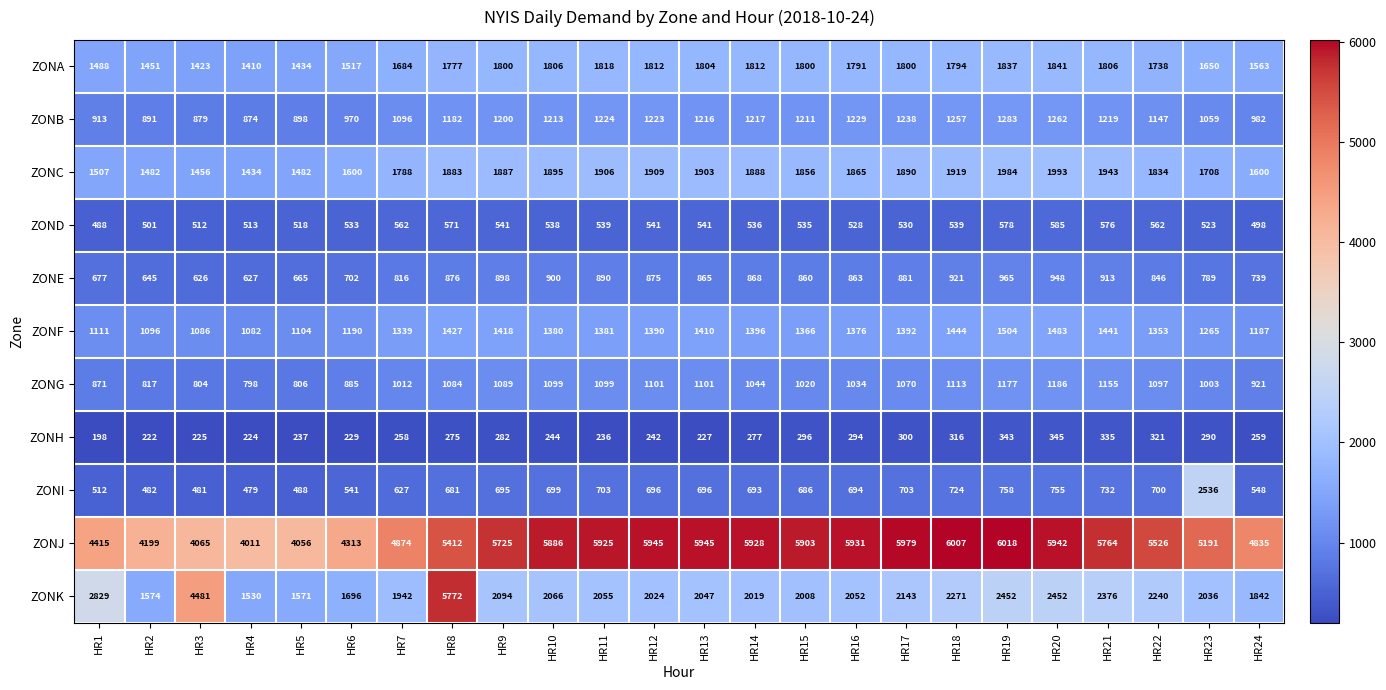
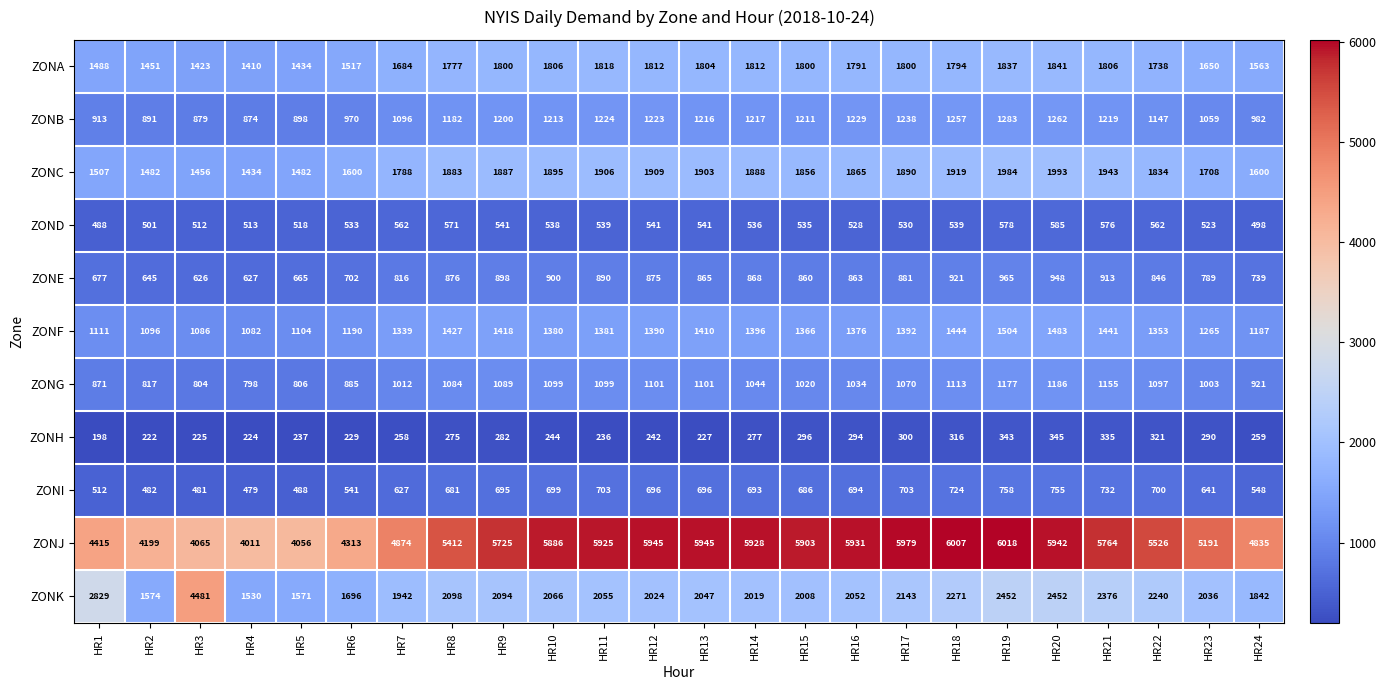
ZONI, HR23: 2536 -> 641
ZONK, HR8: 5772 -> 2098
